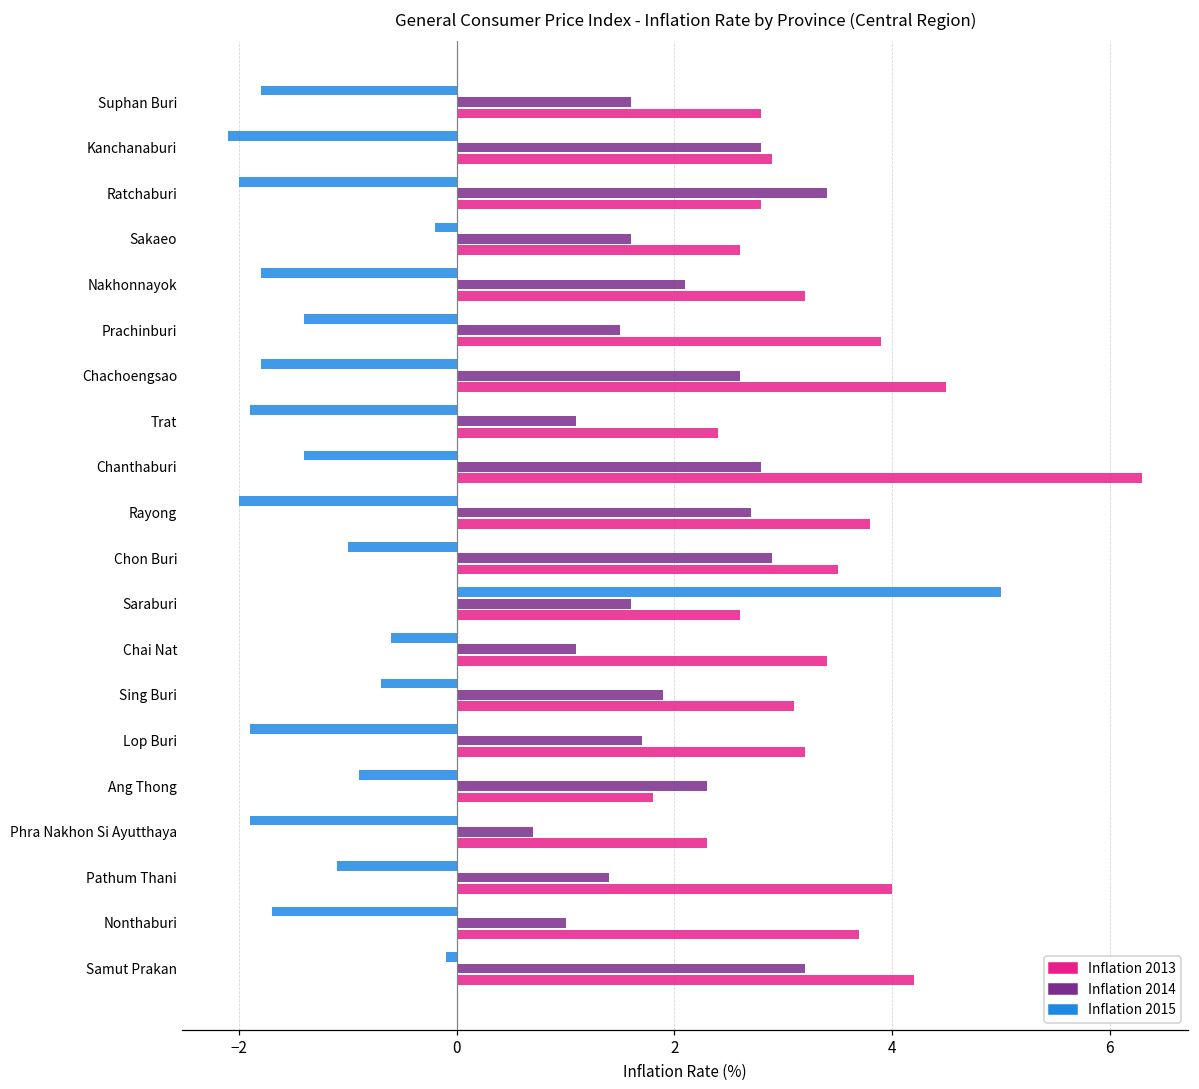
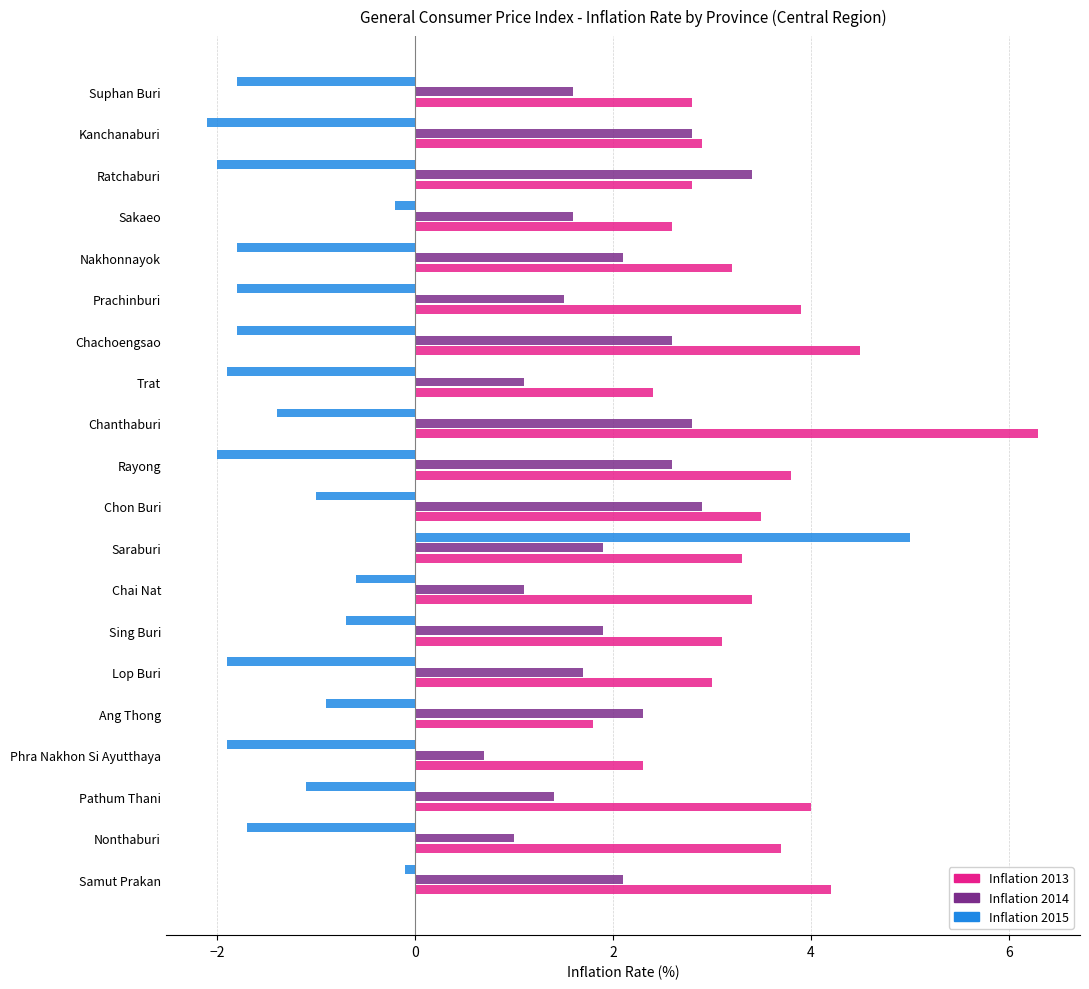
Inflation 2015, Prachinburi: -1.4 -> -1.8
Inflation 2014, Rayong: 2.7 -> 2.6
Inflation 2014, Saraburi: 1.6 -> 1.9
Inflation 2013, Saraburi: 2.6 -> 3.3
Inflation 2013, Lop Buri: 3.2 -> 3.0
Inflation 2014, Samut Prakan: 3.2 -> 2.1
